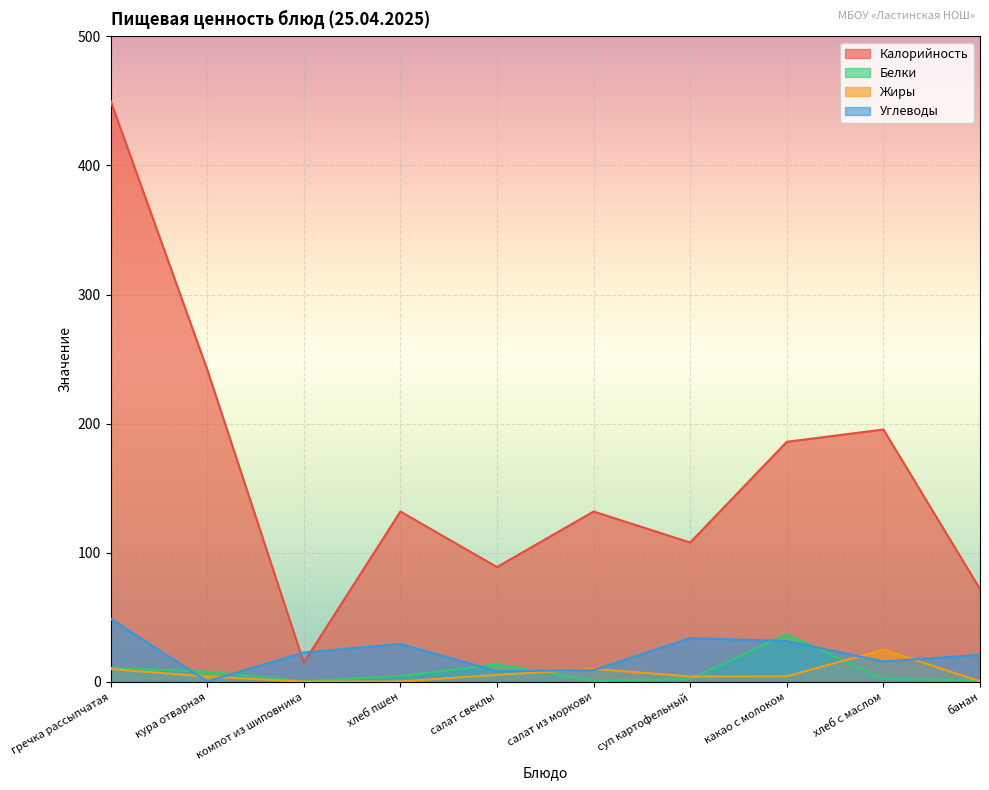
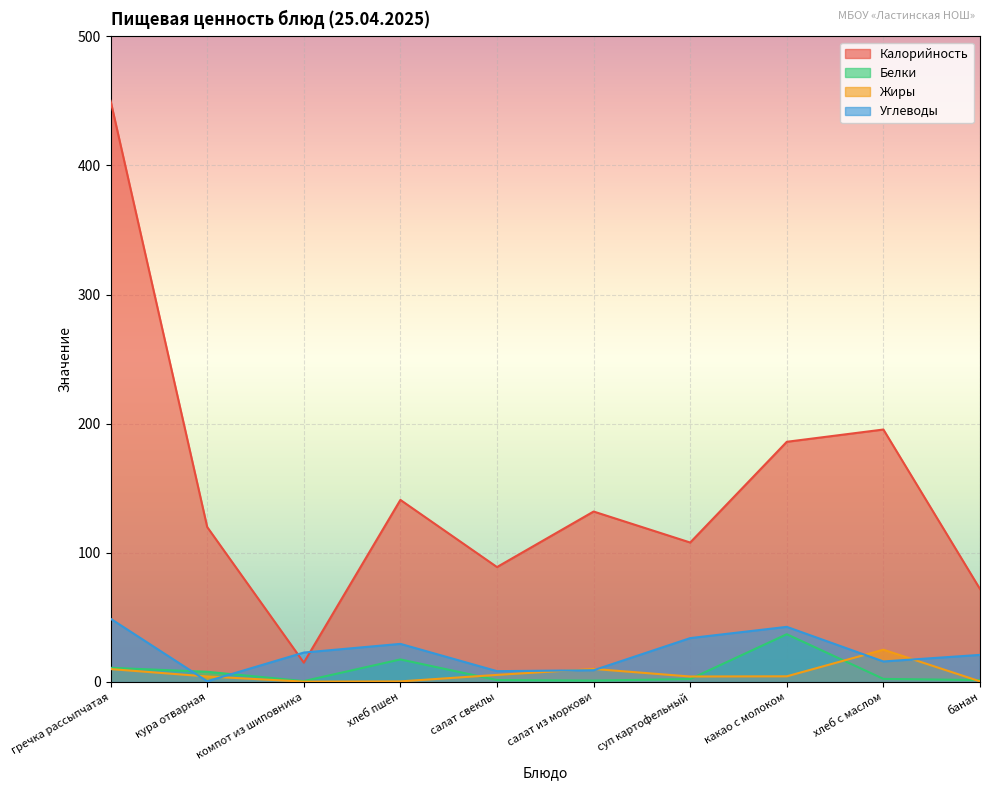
Калорийность, кура отварная: 242 -> 120
Калорийность, хлеб пшен: 132 -> 141
Белки, хлеб пшен: 5 -> 17
Белки, салат свеклы: 14 -> 2
Углеводы, какао с молоком: 32 -> 43
